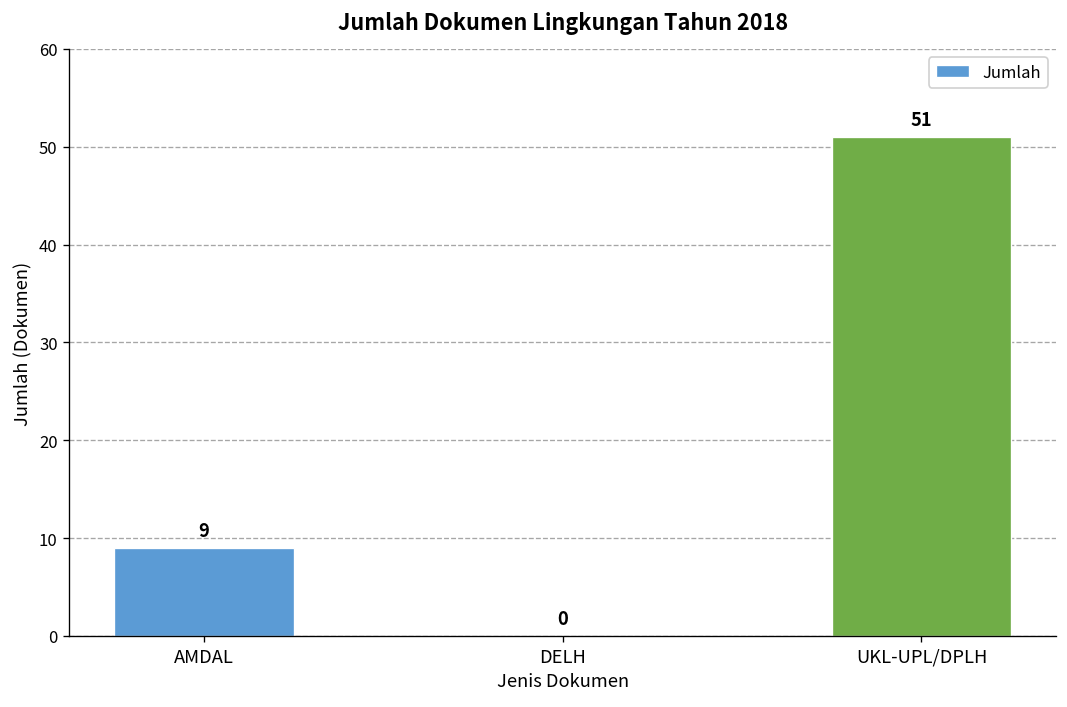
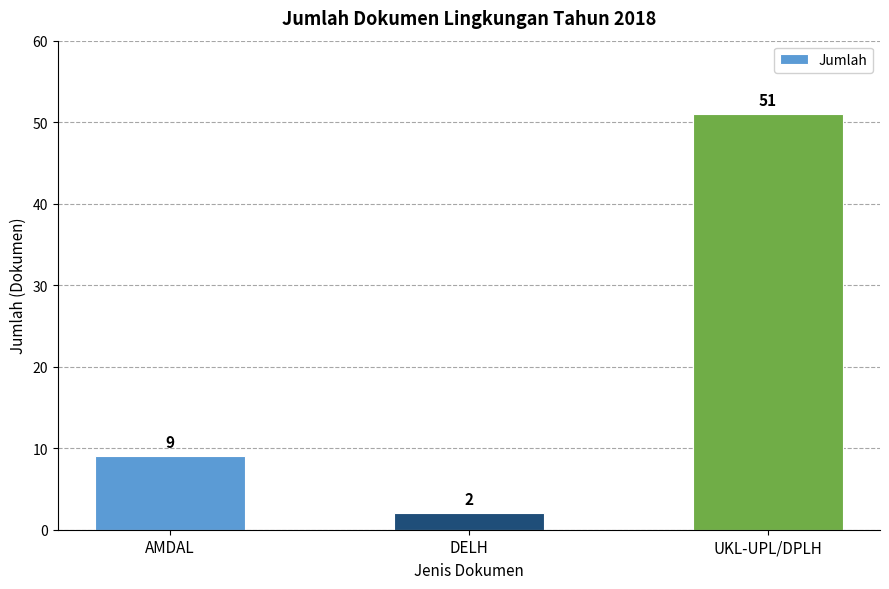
DELH: 0 -> 2
